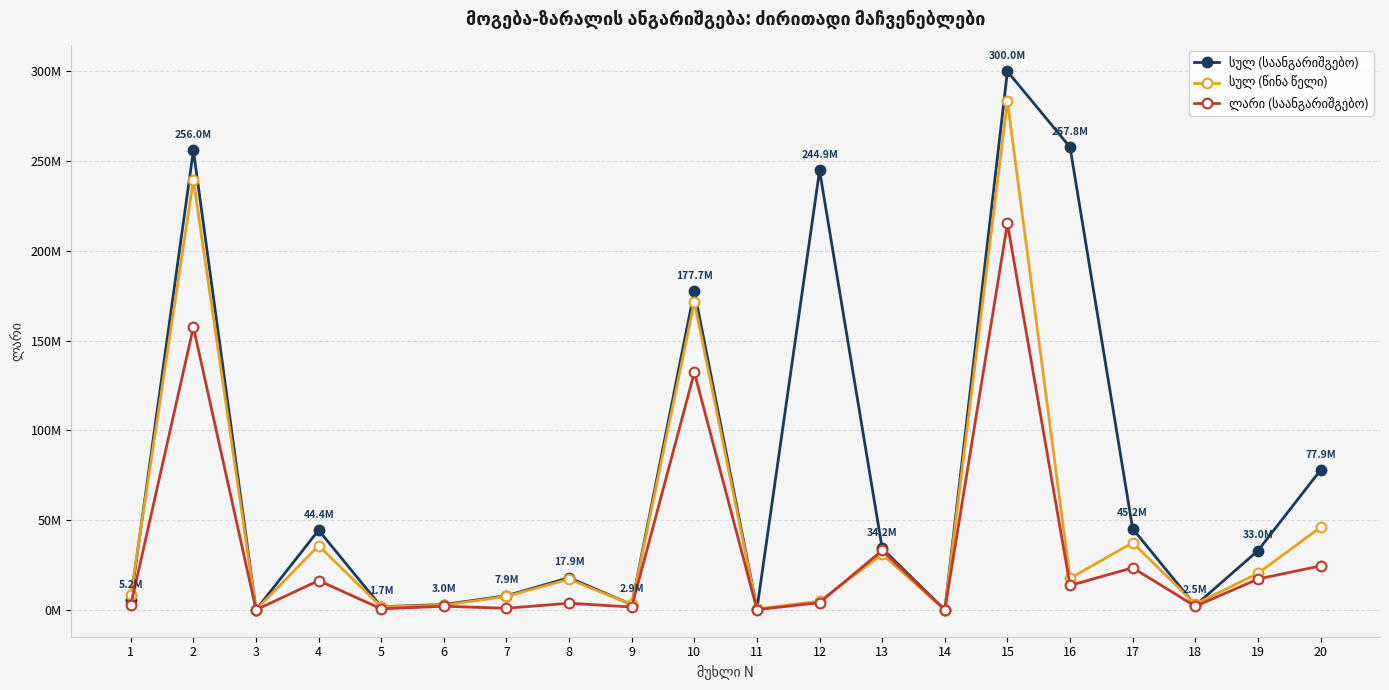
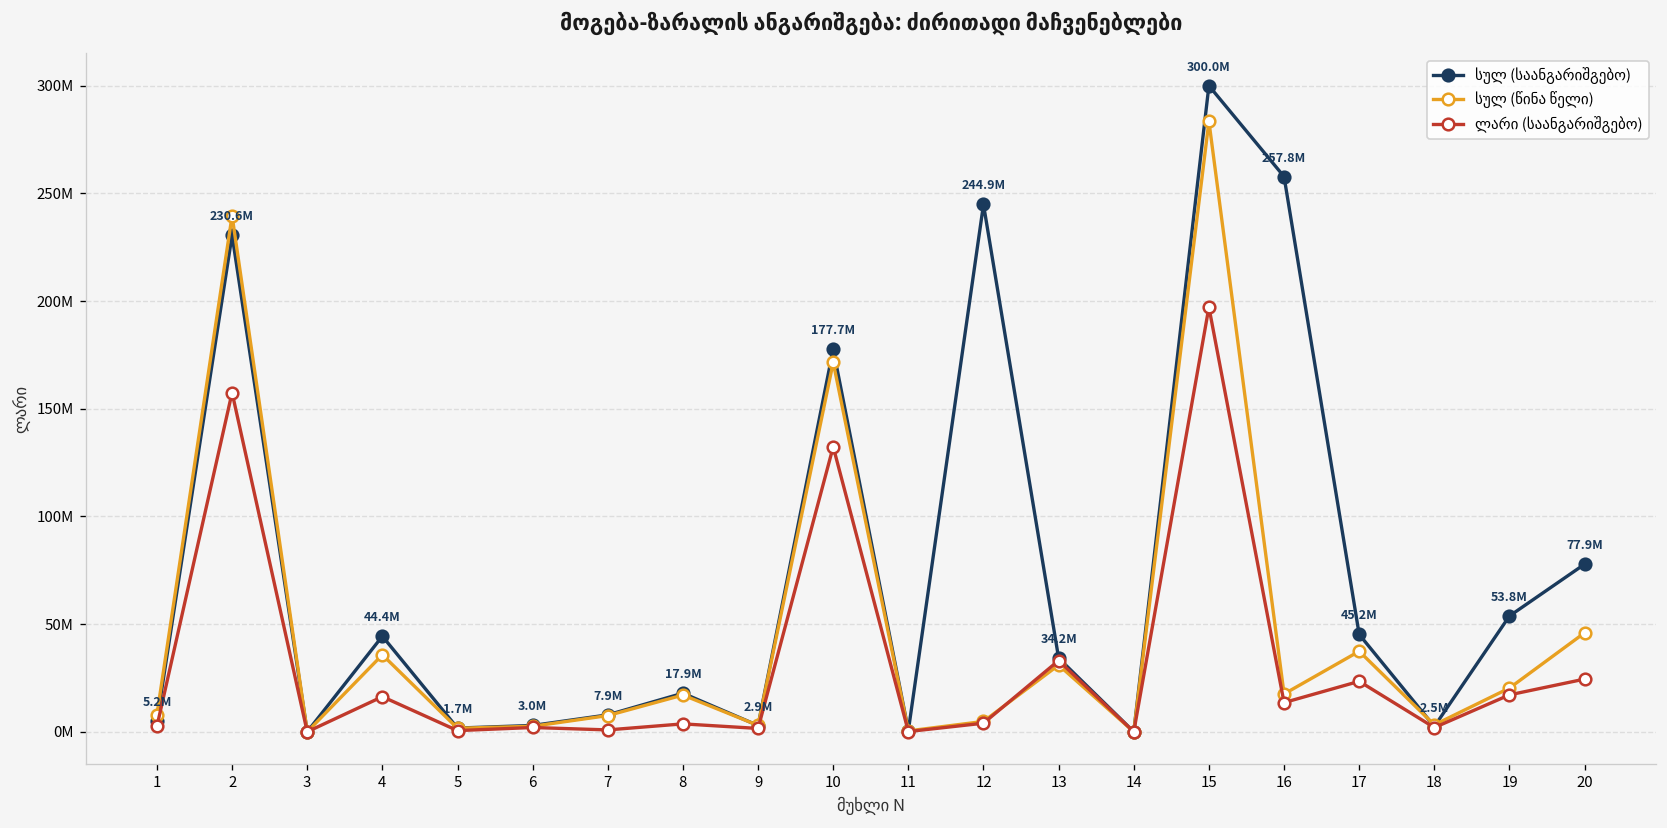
სულ (საანგარიშგებო), 2: 256.0M -> 230.6M
ლარი (საანგარიშგებო), 15: 215000000 -> 197000000
სულ (საანგარიშგებო), 19: 33.0M -> 53.8M
